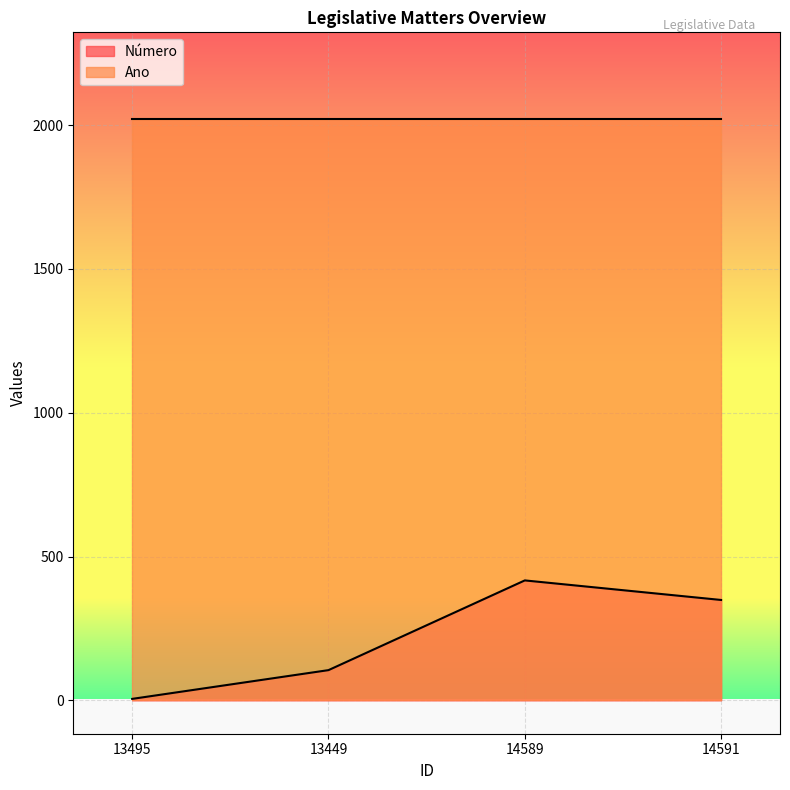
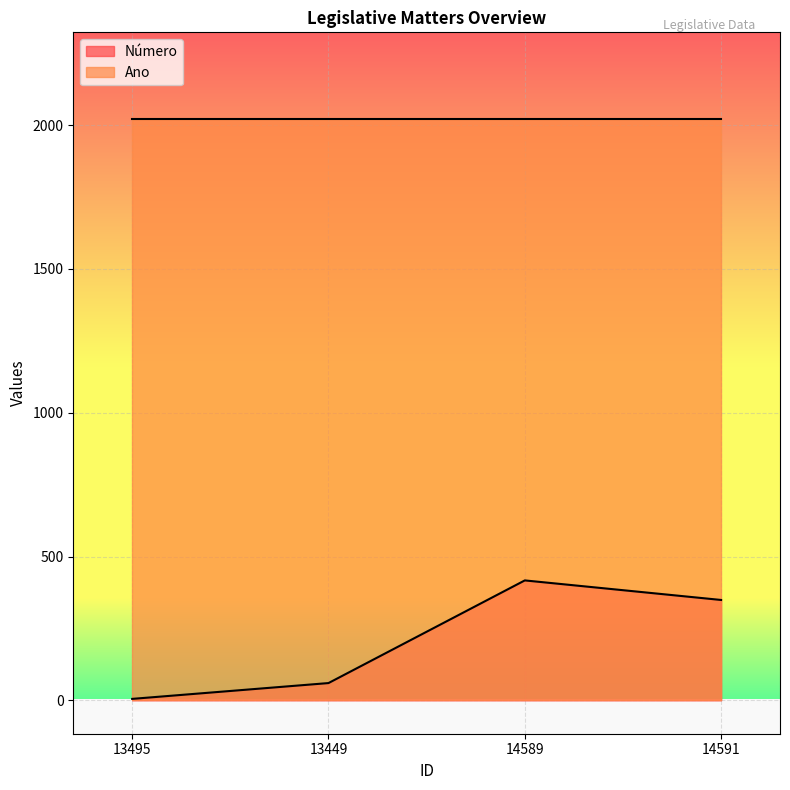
Número, 13449: 110 -> 60
